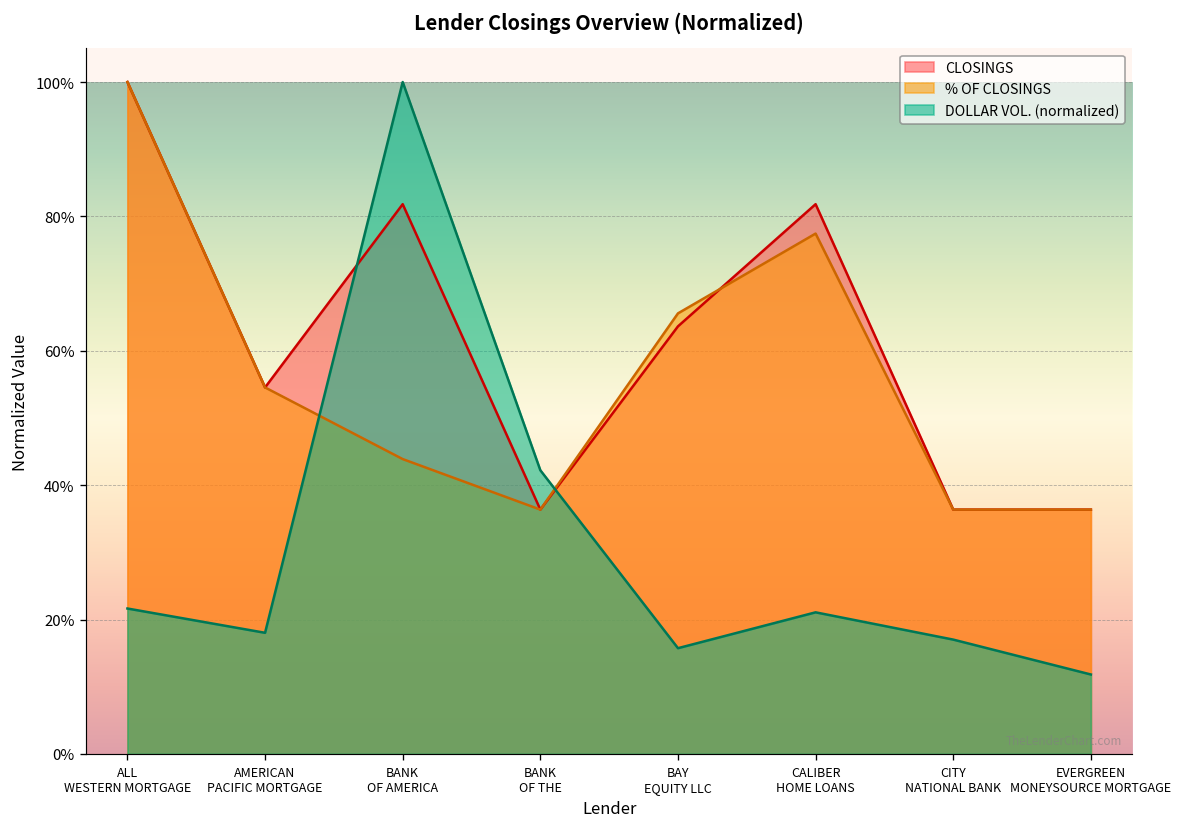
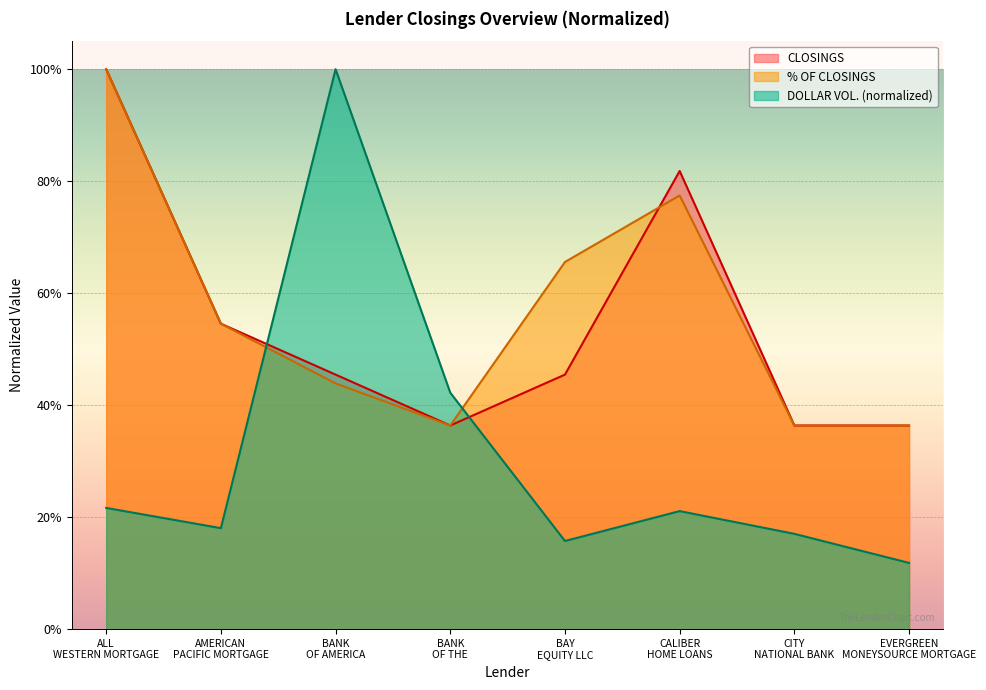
CLOSINGS, BANK OF AMERICA: 82% -> 45%
CLOSINGS, BAY EQUITY LLC: 64% -> 45%
